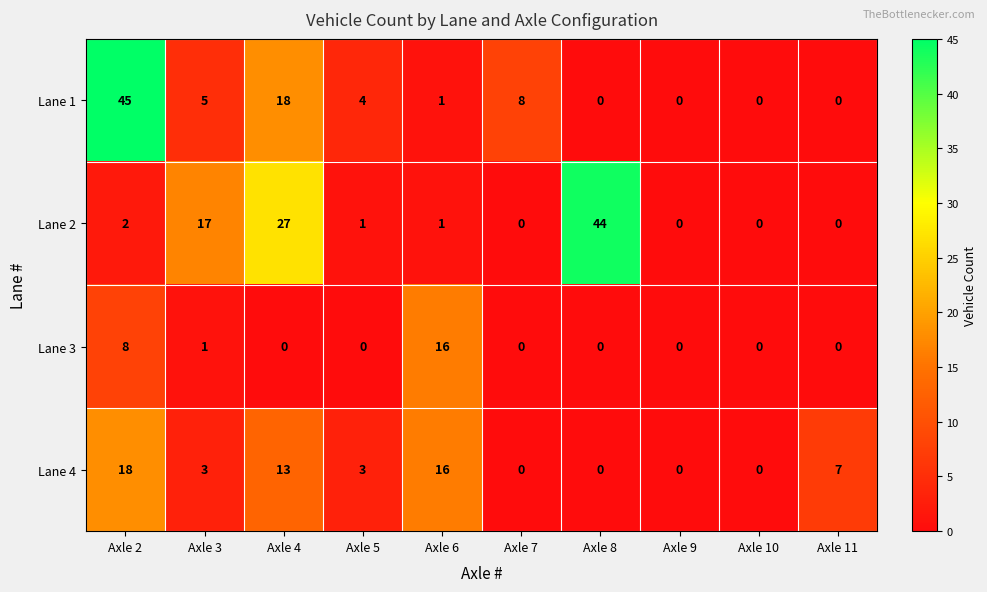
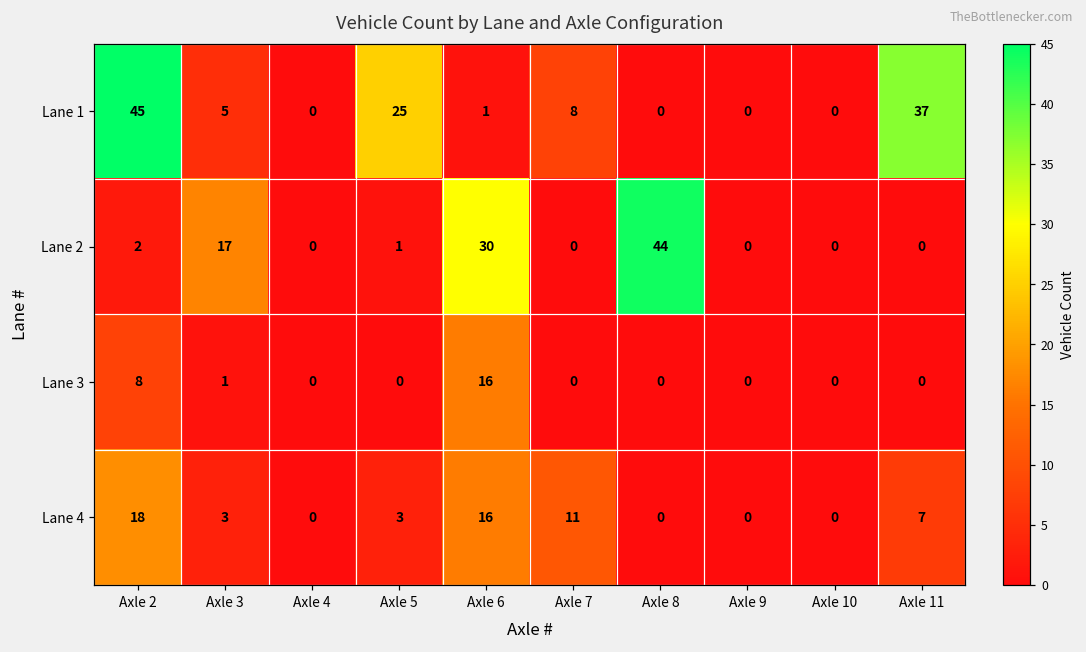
Lane 1, Axle 4: 18 -> 0
Lane 1, Axle 5: 4 -> 25
Lane 1, Axle 11: 0 -> 37
Lane 2, Axle 4: 27 -> 0
Lane 2, Axle 6: 1 -> 30
Lane 4, Axle 4: 13 -> 0
Lane 4, Axle 7: 0 -> 11
